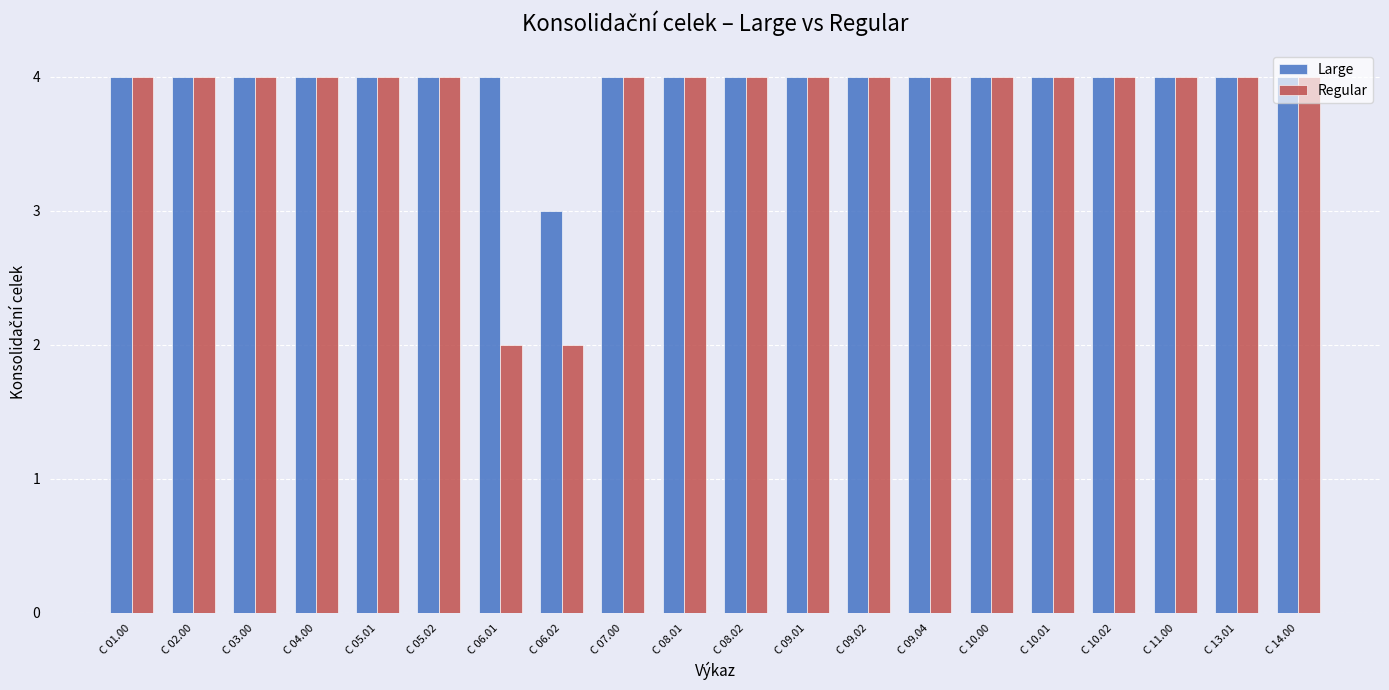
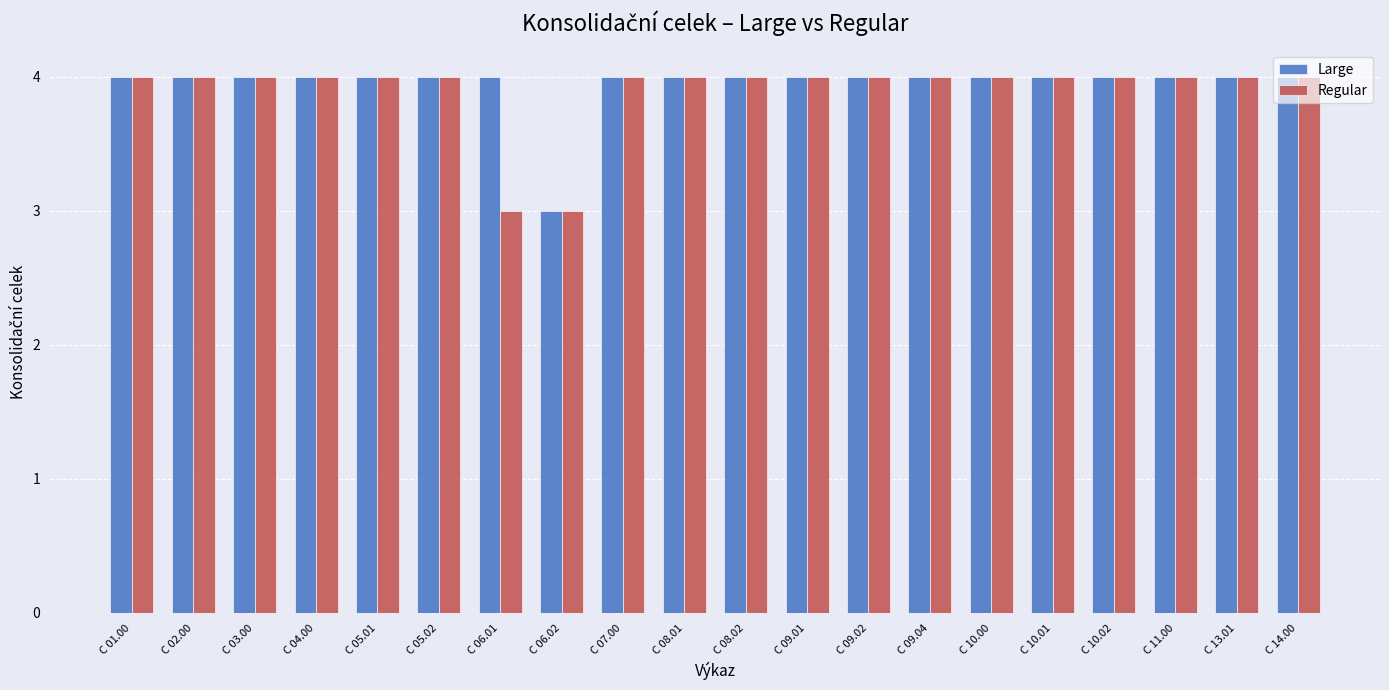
Regular, C 06.01: 2 -> 3
Regular, C 06.02: 2 -> 3
